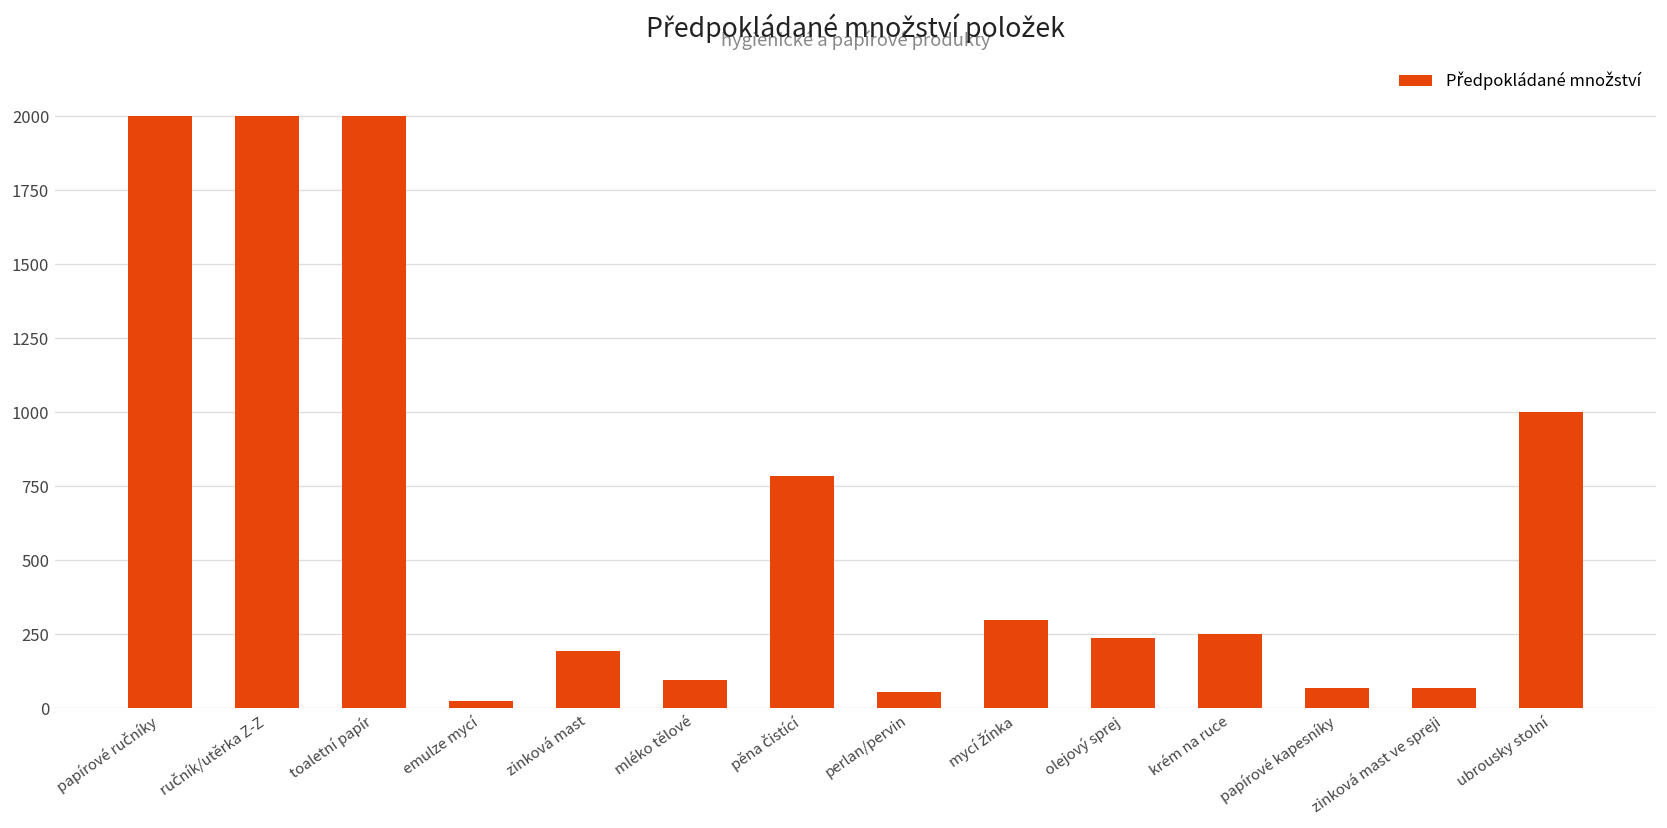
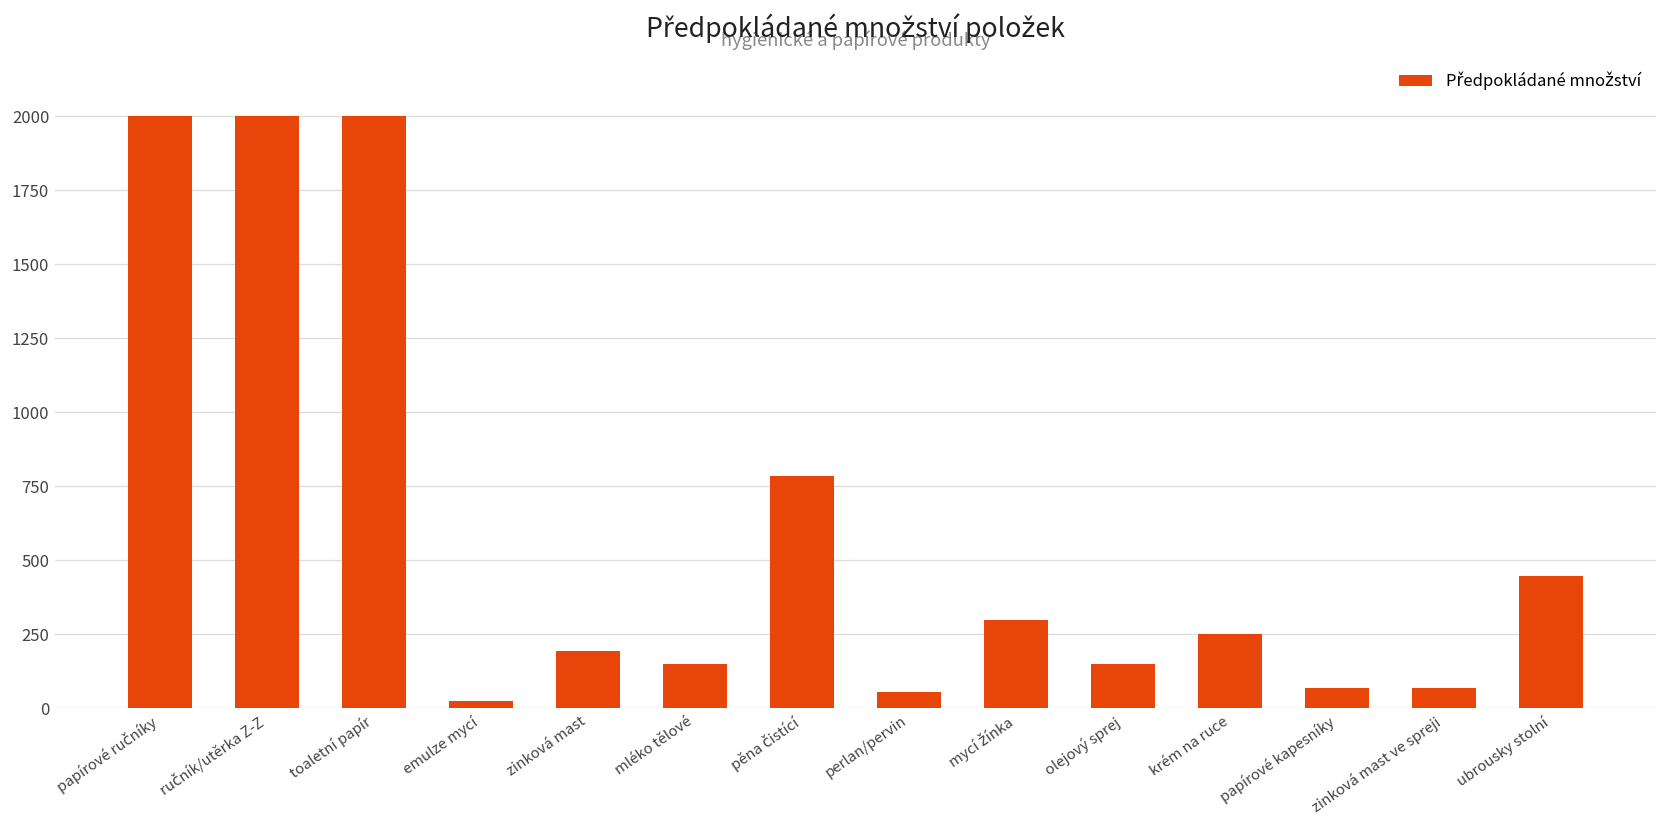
mléko tělové: 100 -> 150
olejový sprej: 240 -> 150
ubrousky stolní: 1000 -> 450
